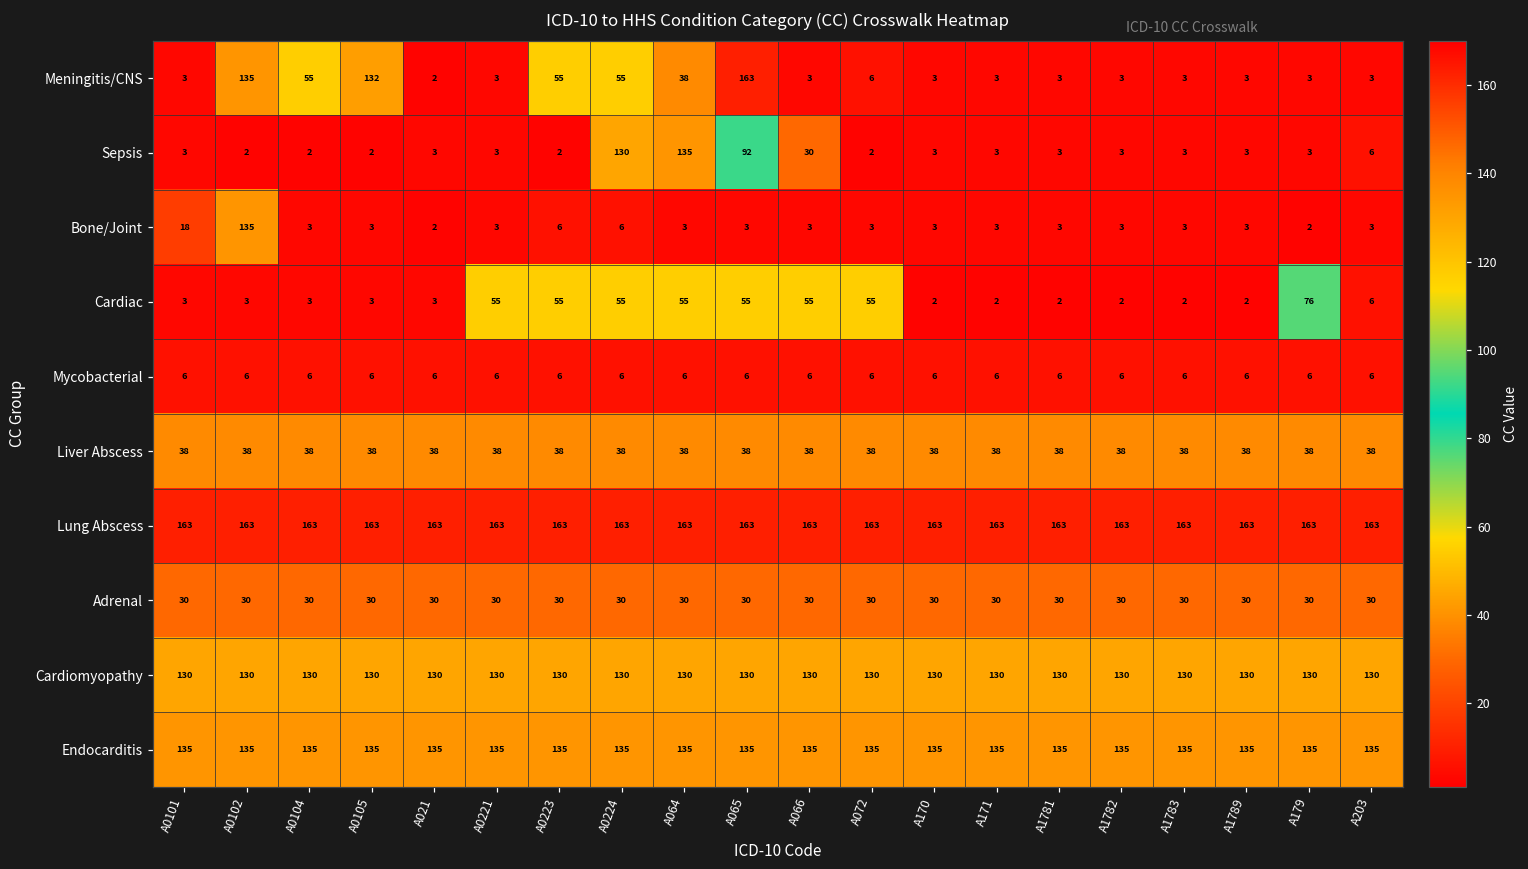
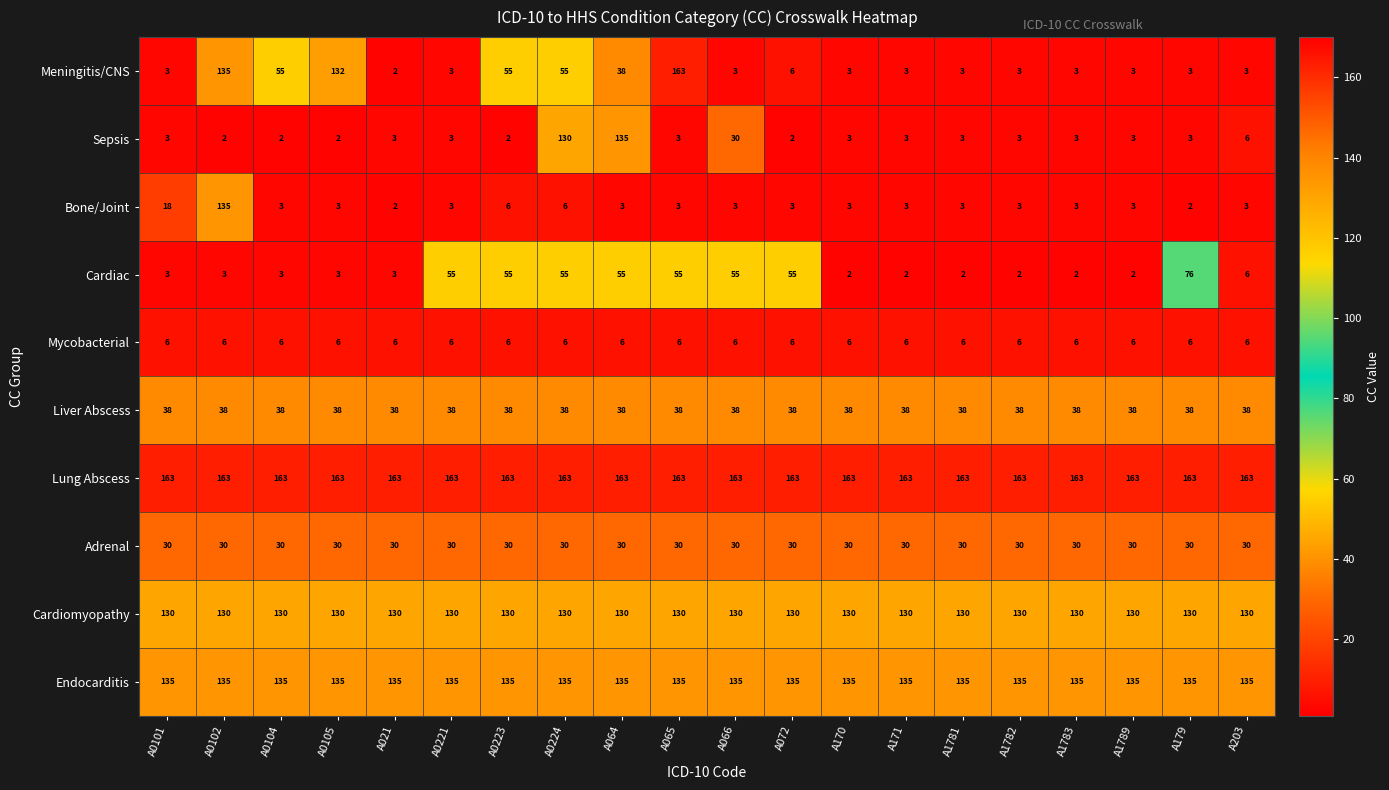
Sepsis, A065: 92 -> 3
